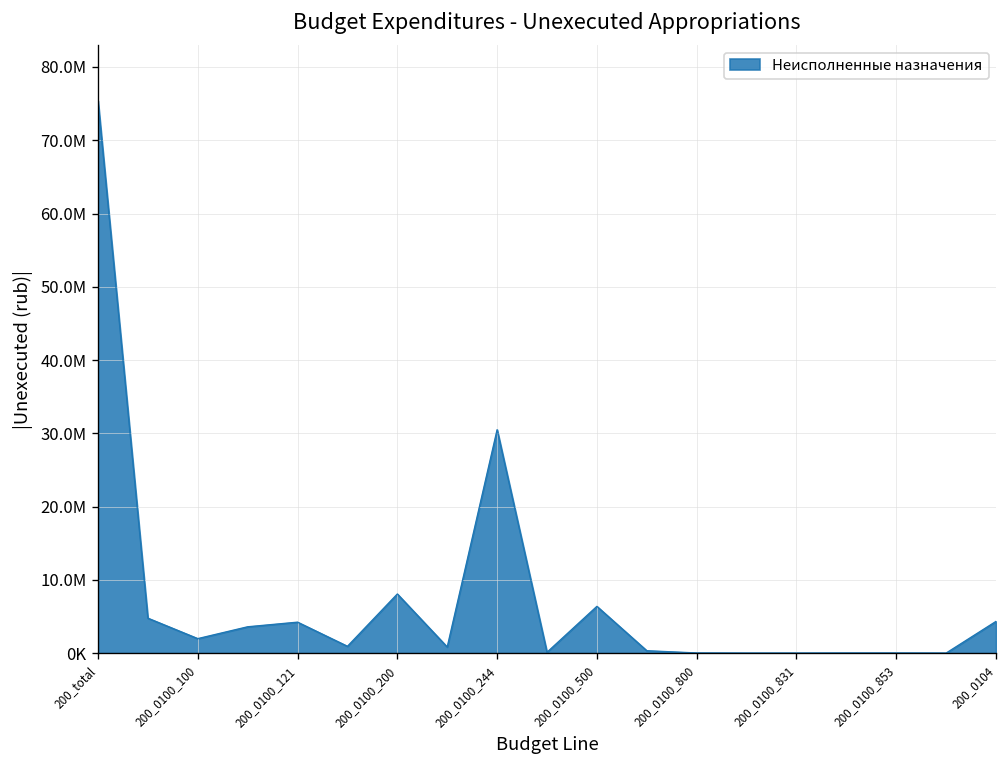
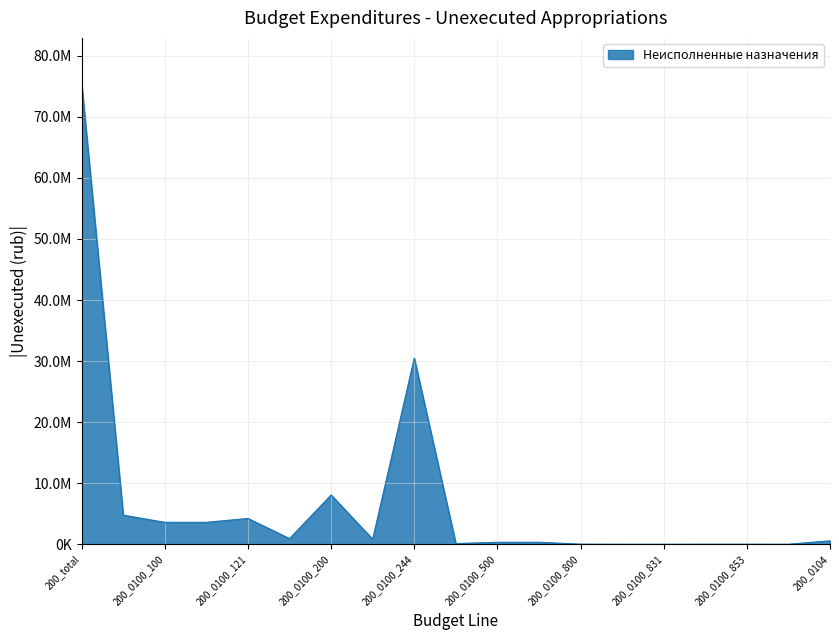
200_0100_100: 2000000 -> 4000000
200_0100_500: 6000000 -> 0
200_0104: 4000000 -> 1000000
